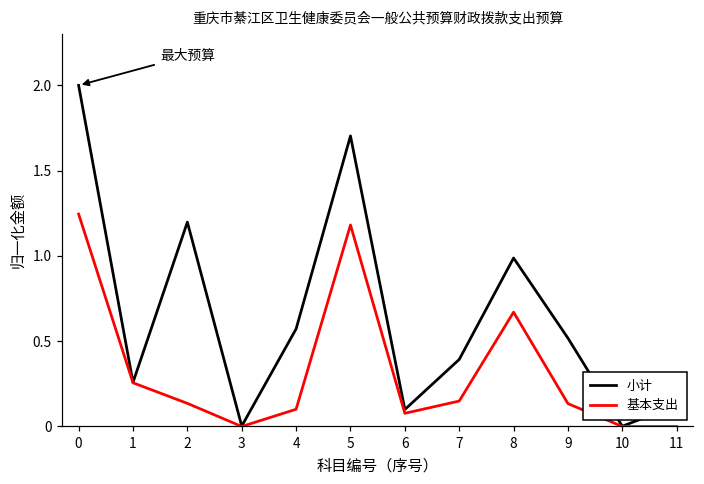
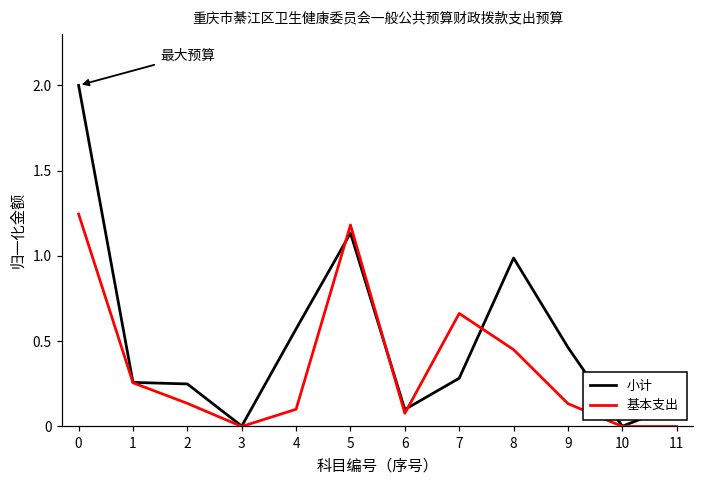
小计, 2: 1.20 -> 0.25
小计, 5: 1.70 -> 1.13
小计, 7: 0.39 -> 0.28
基本支出, 7: 0.15 -> 0.66
基本支出, 8: 0.67 -> 0.45
小计, 9: 0.52 -> 0.46
